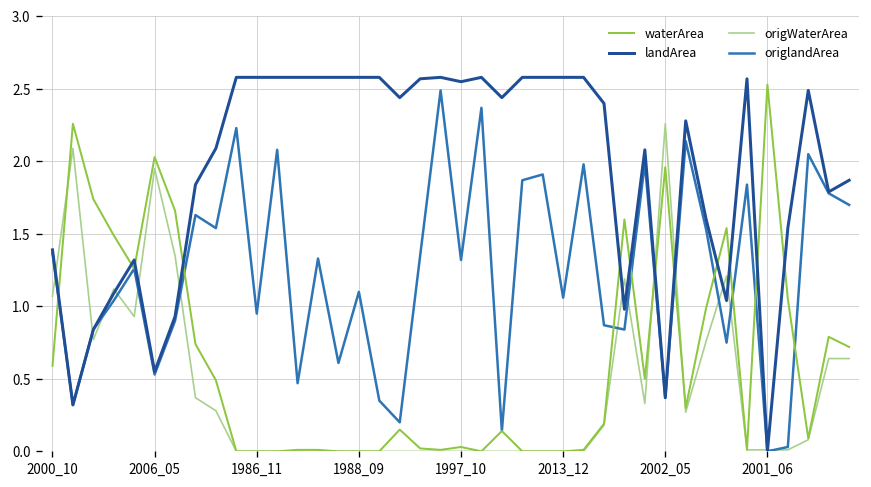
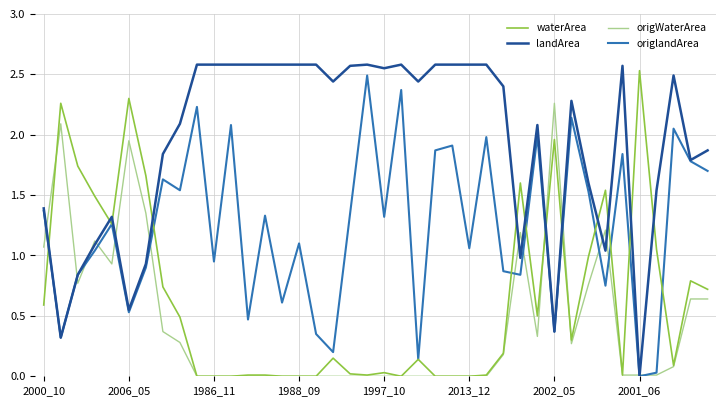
waterArea, 2006_05: 2.03 -> 2.30
